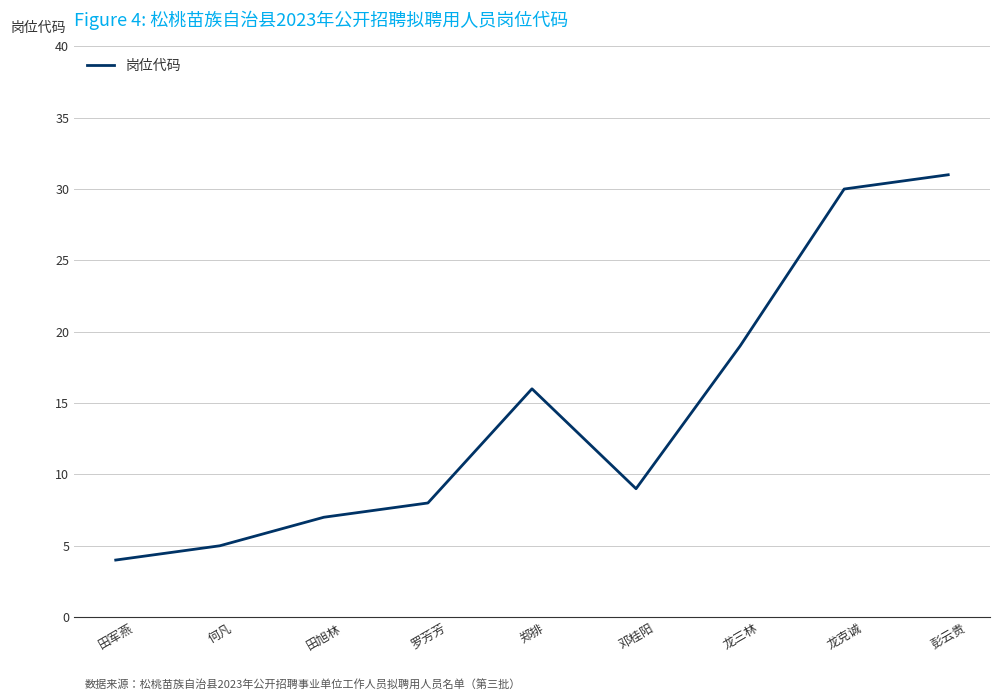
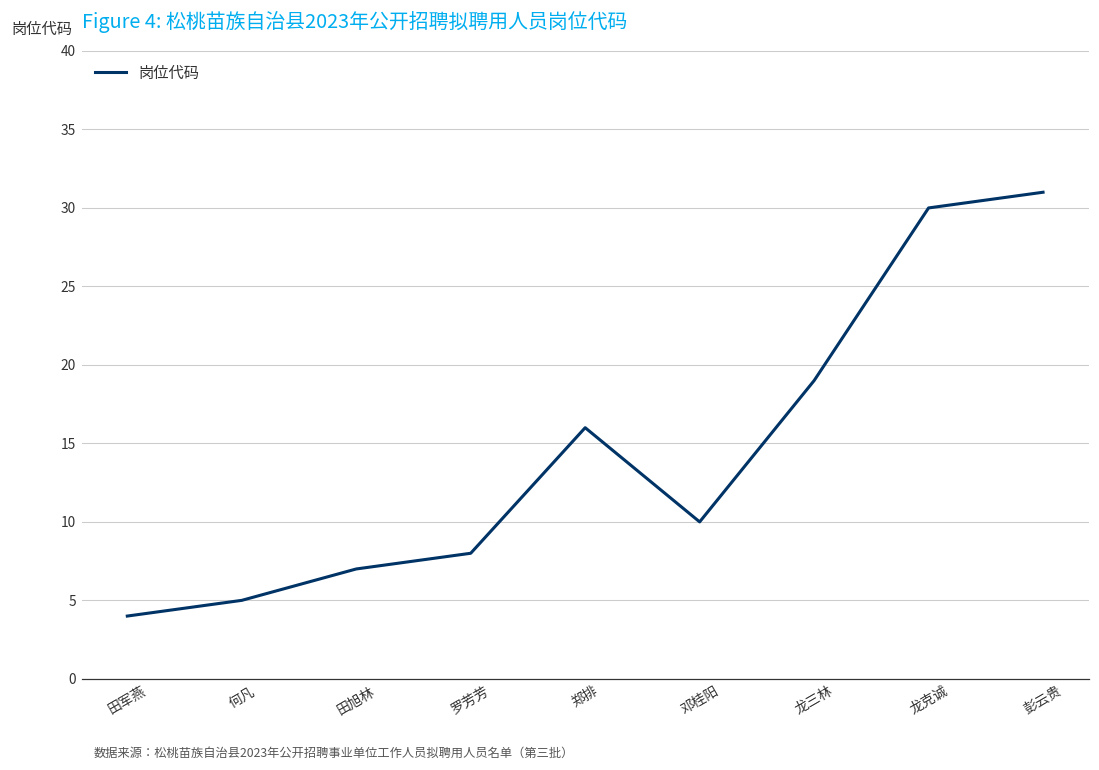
邓桂阳: 9 -> 10
